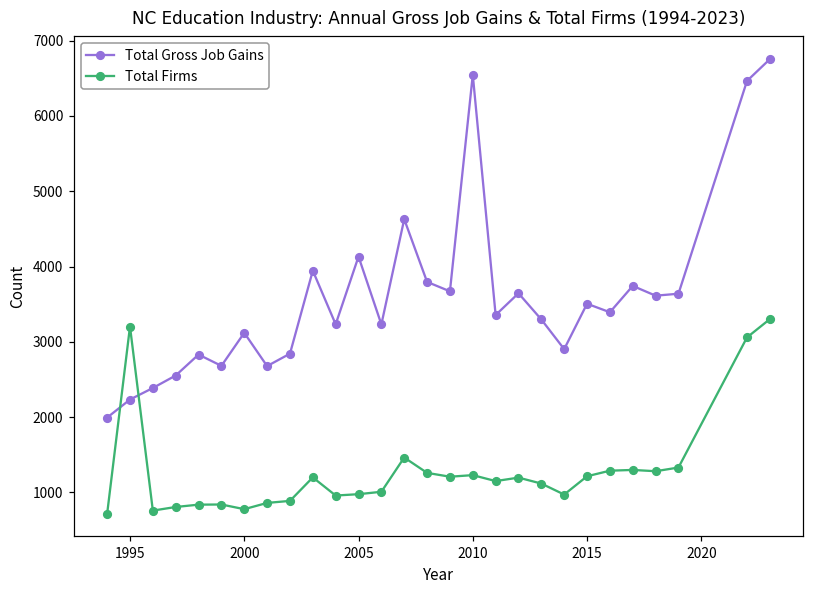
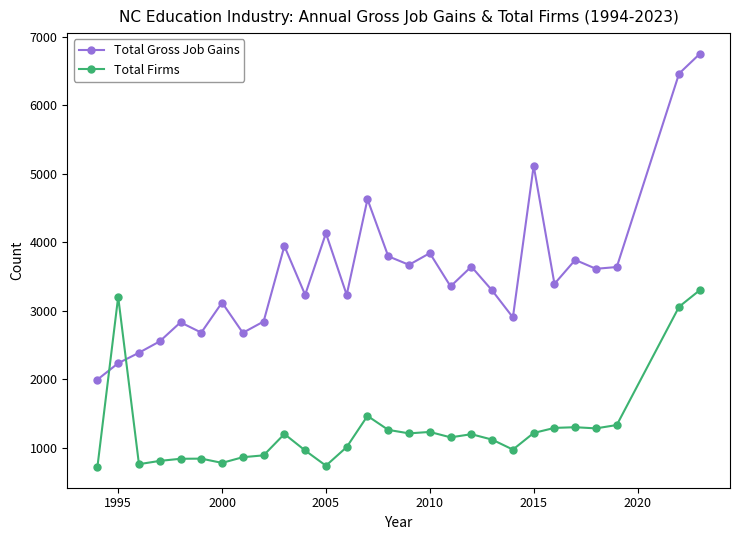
Total Firms, 2005: 1000 -> 700
Total Gross Job Gains, 2010: 6500 -> 3800
Total Gross Job Gains, 2015: 3500 -> 5100
